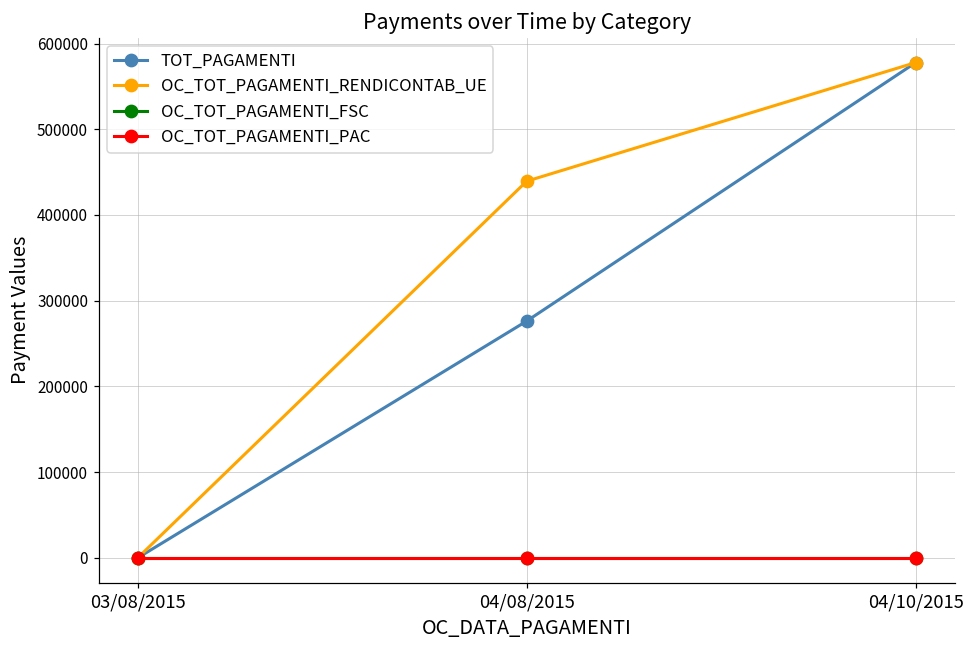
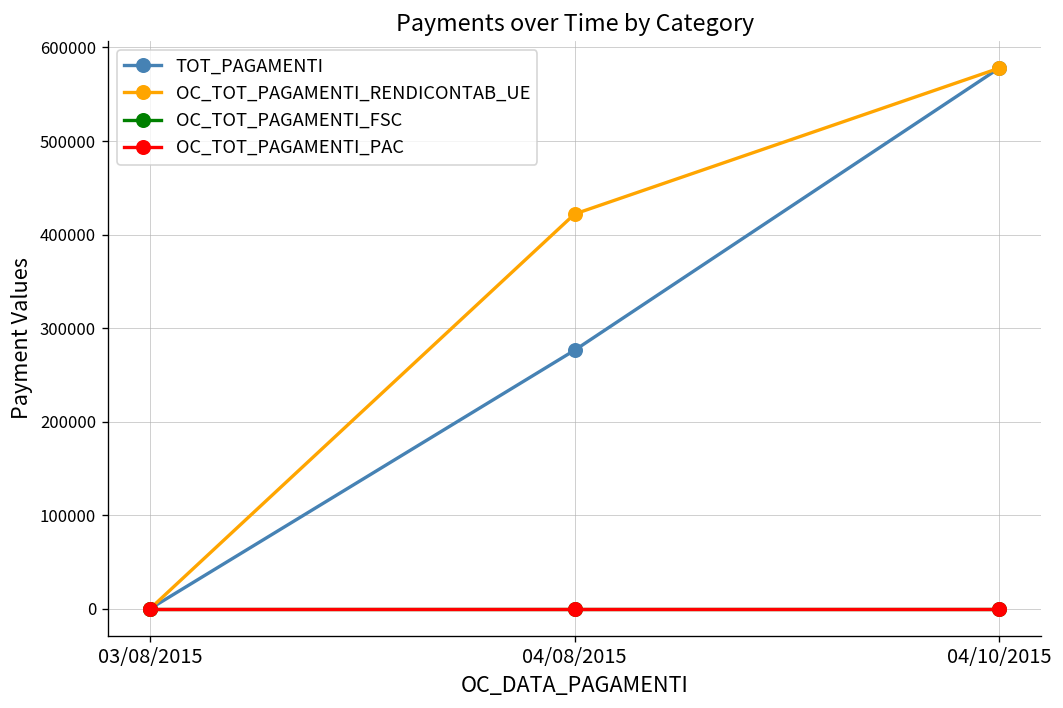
OC_TOT_PAGAMENTI_RENDICONTAB_UE, 04/08/2015: 440000 -> 420000
